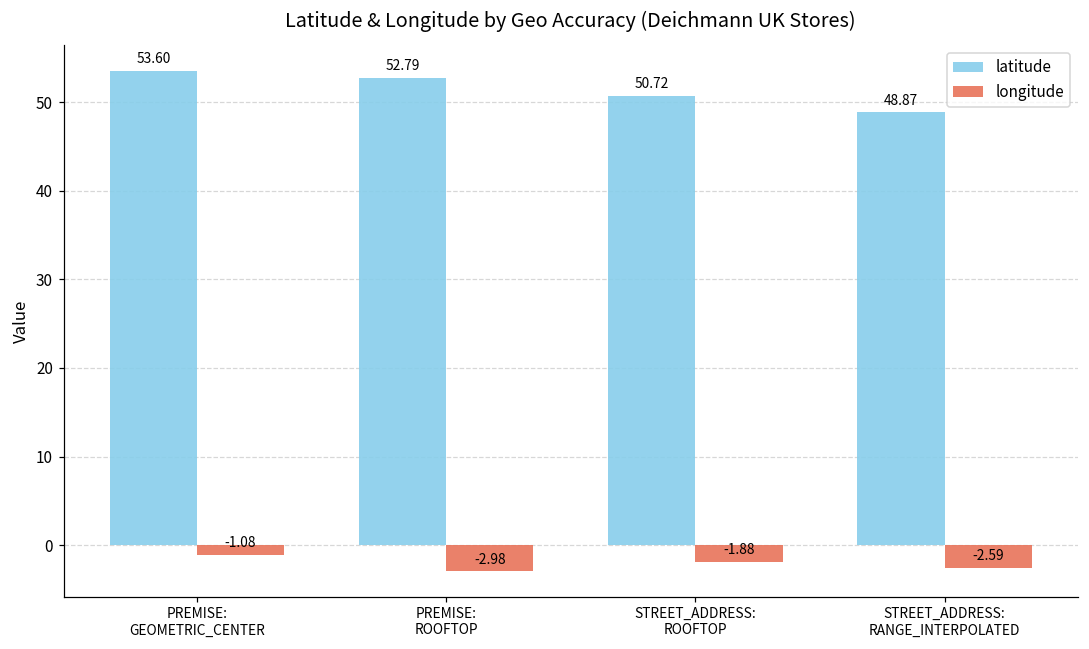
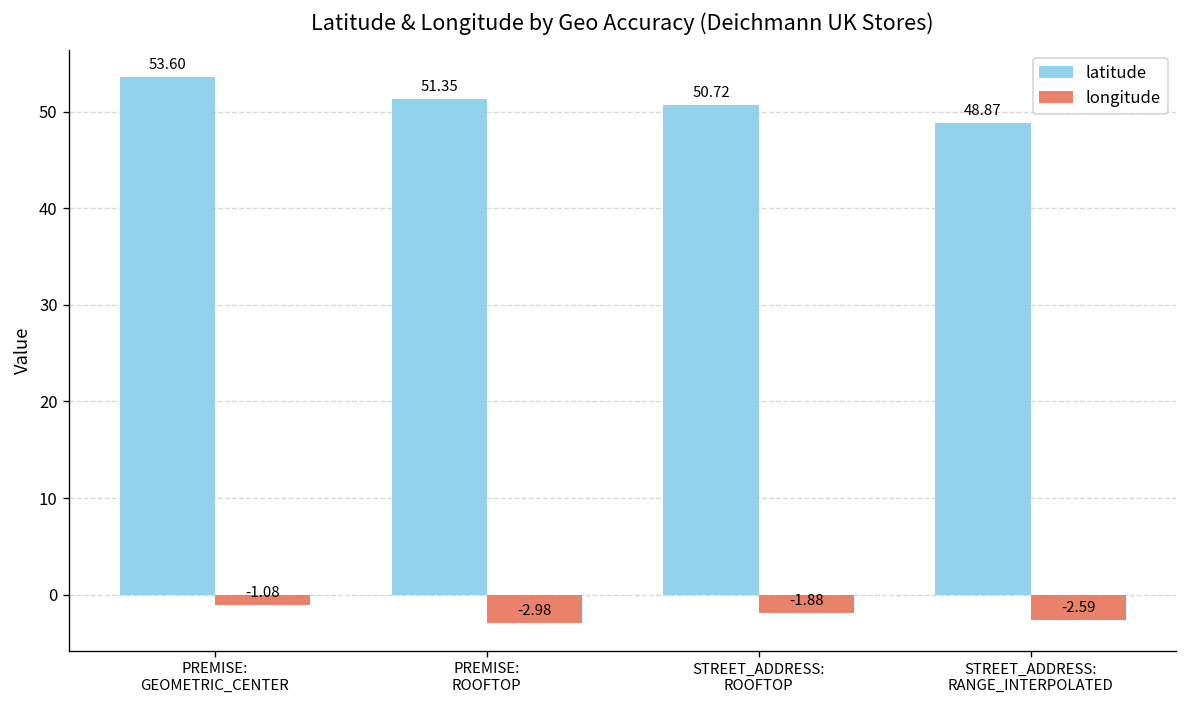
latitude, PREMISE: ROOFTOP: 52.79 -> 51.35
